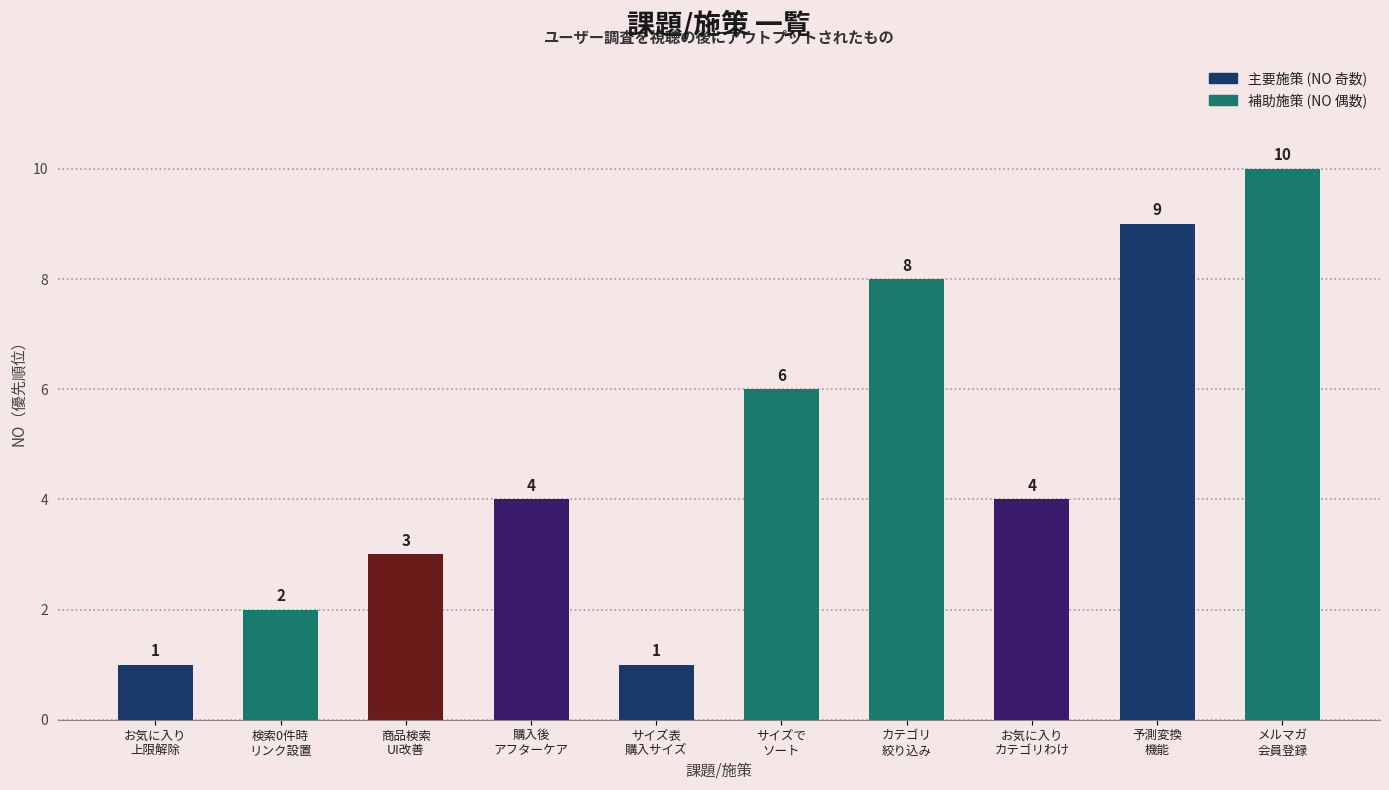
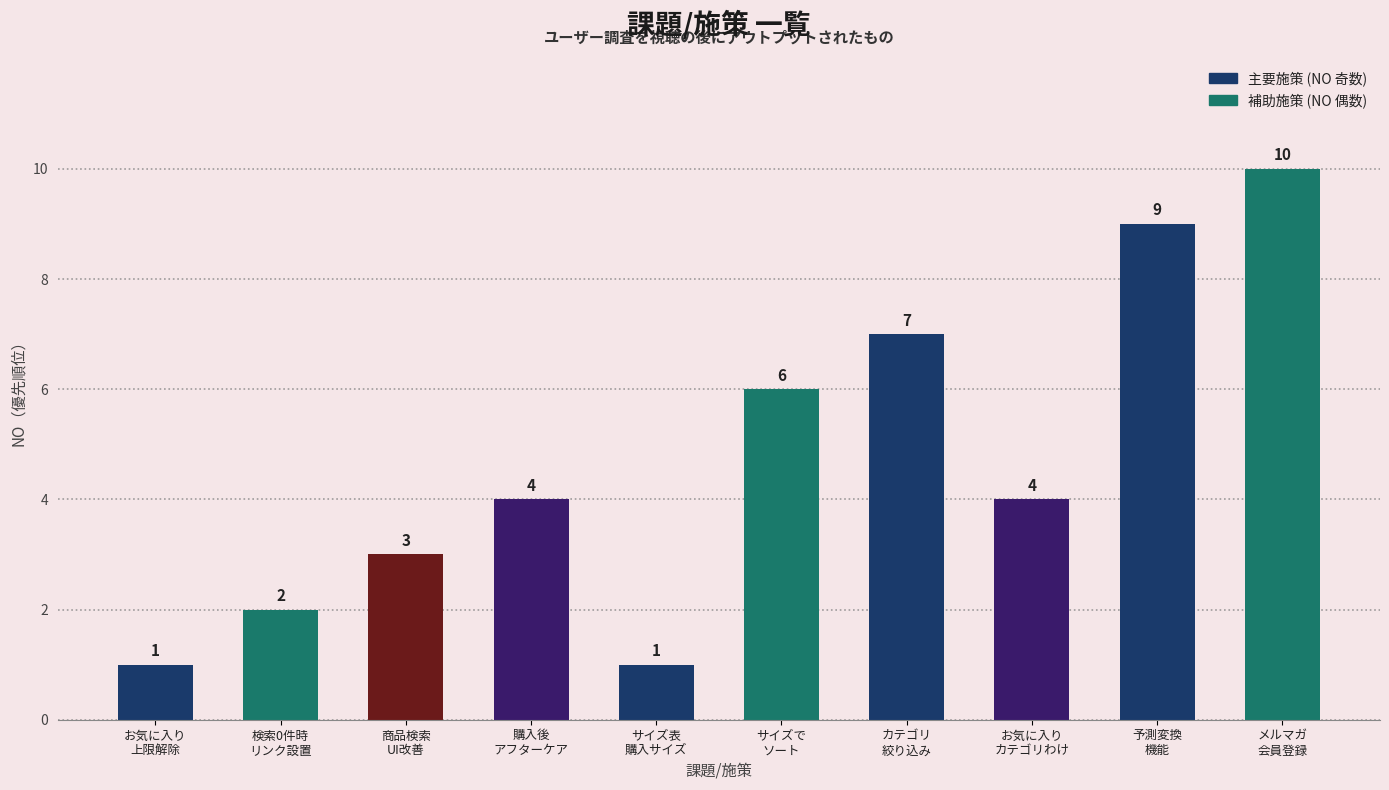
カテゴリ 絞り込み: 8 -> 7
